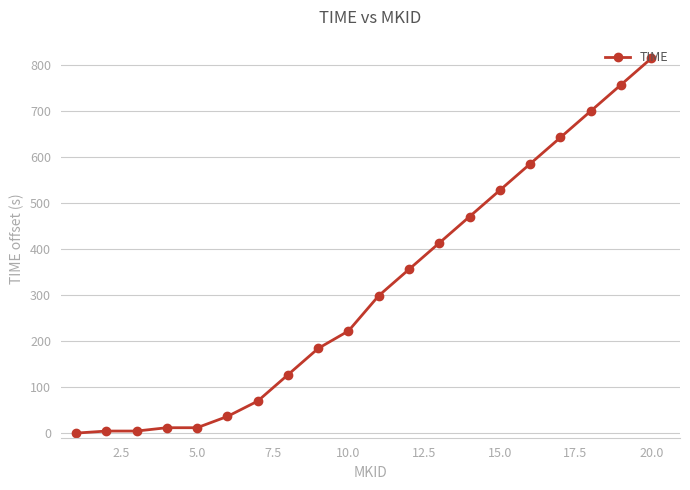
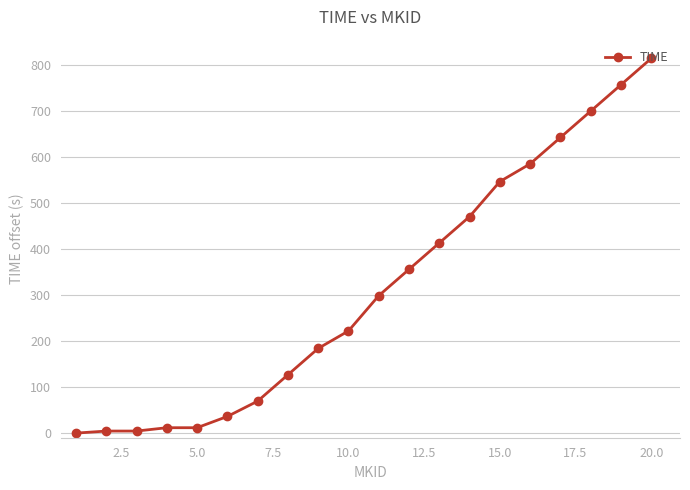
15.0: 530 -> 550
